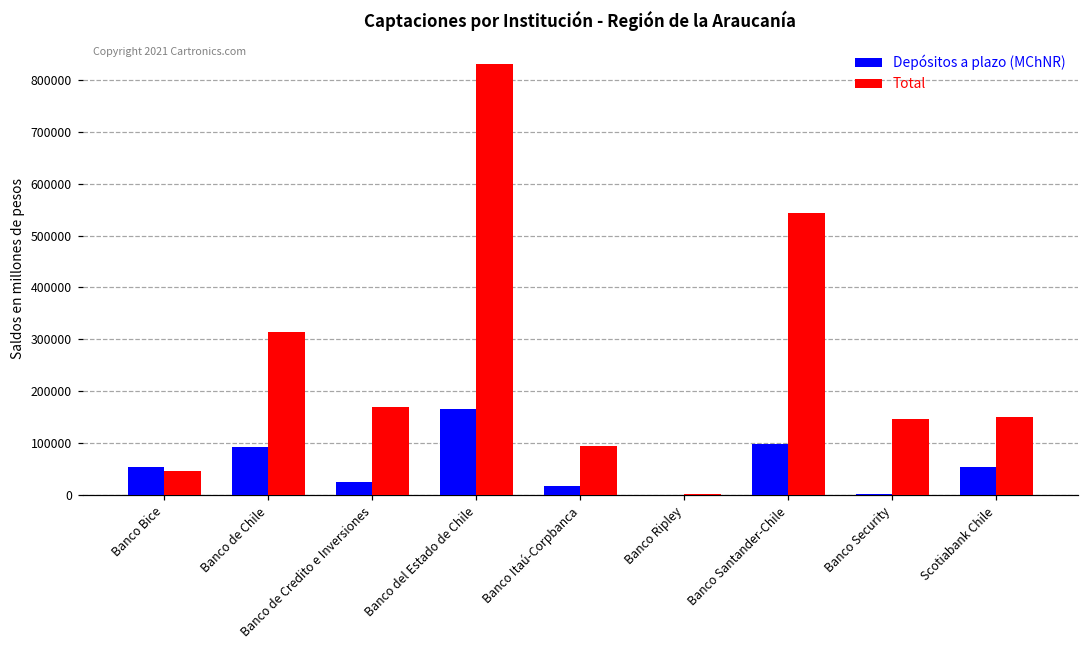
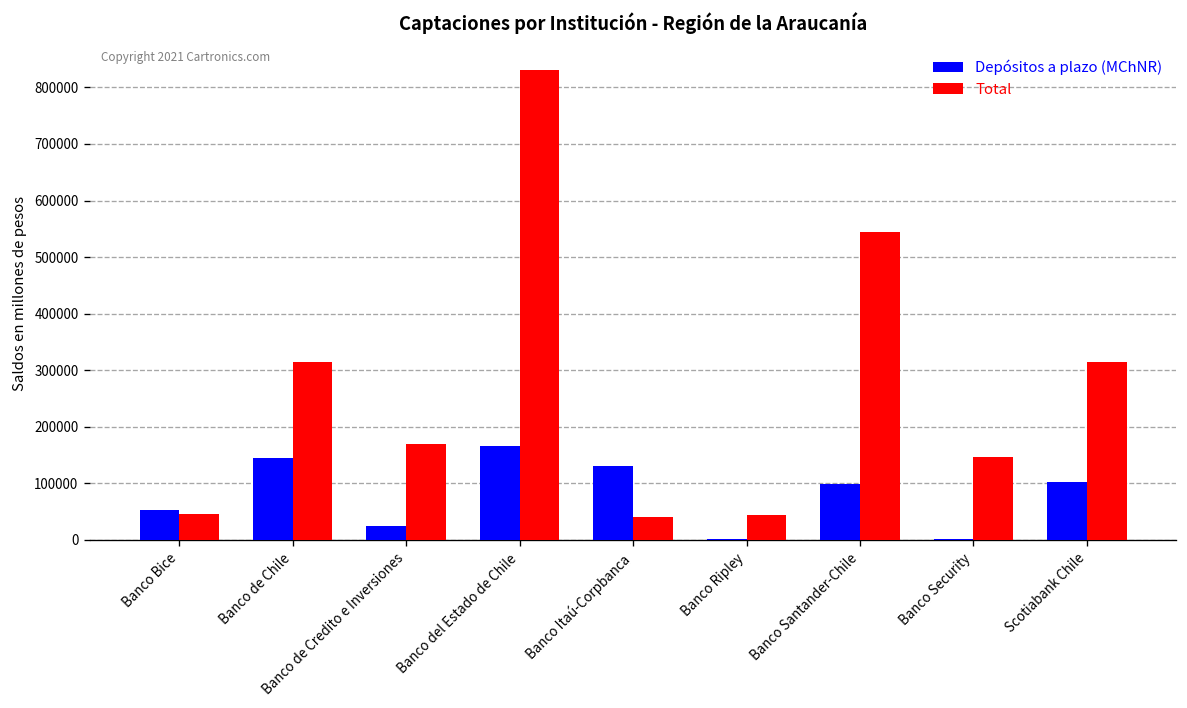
Depósitos a plazo (MChNR), Banco de Chile: 90000 -> 150000
Depósitos a plazo (MChNR), Banco Itaú-Corpbanca: 20000 -> 130000
Total, Banco Itaú-Corpbanca: 90000 -> 40000
Total, Banco Ripley: 0 -> 40000
Depósitos a plazo (MChNR), Scotiabank Chile: 50000 -> 100000
Total, Scotiabank Chile: 150000 -> 310000
